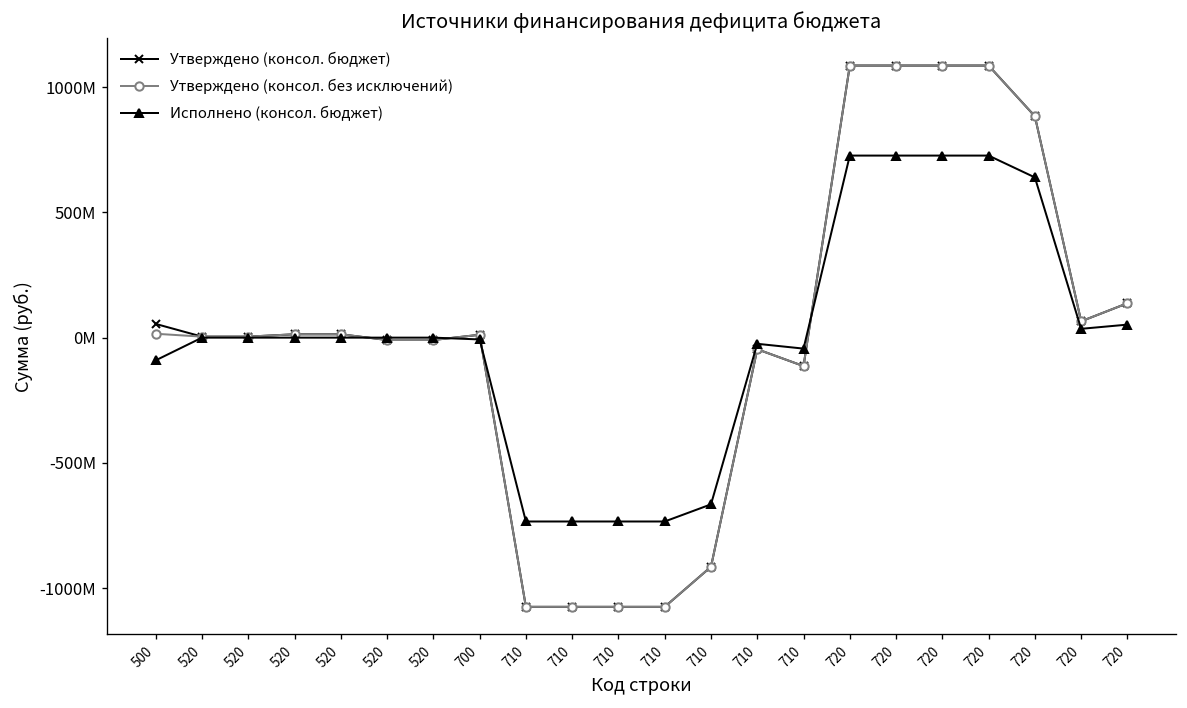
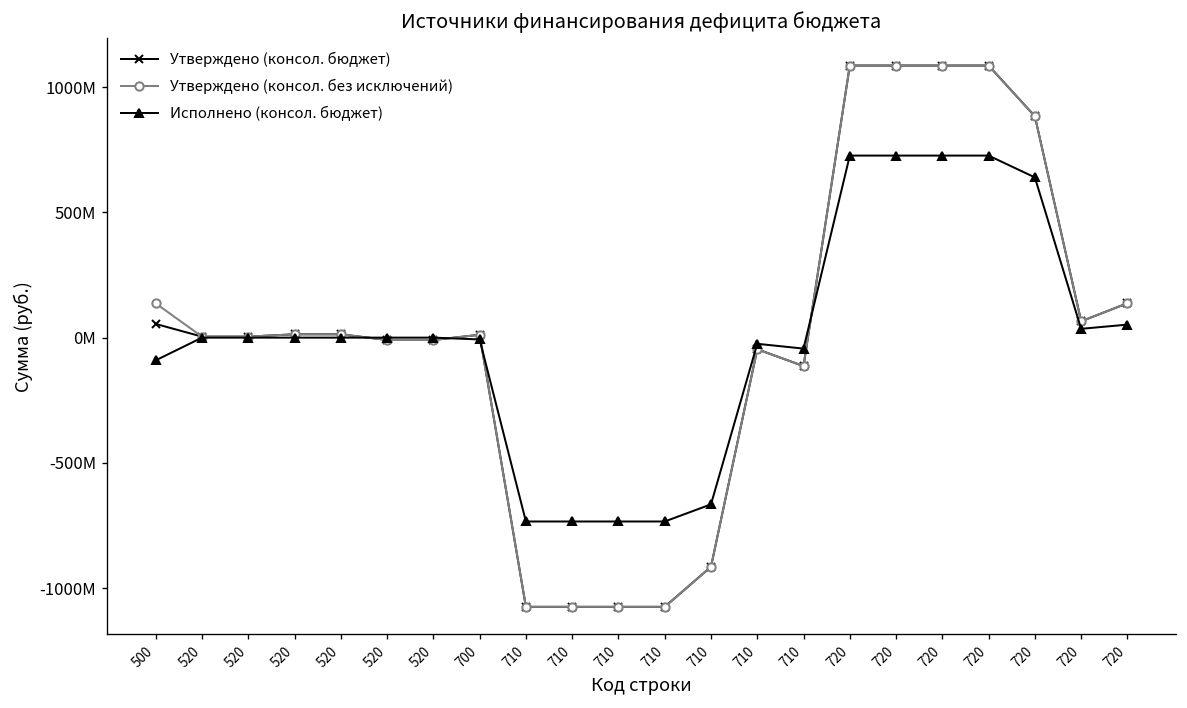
Утверждено (консол. без исключений), 500: 20000000 -> 140000000
